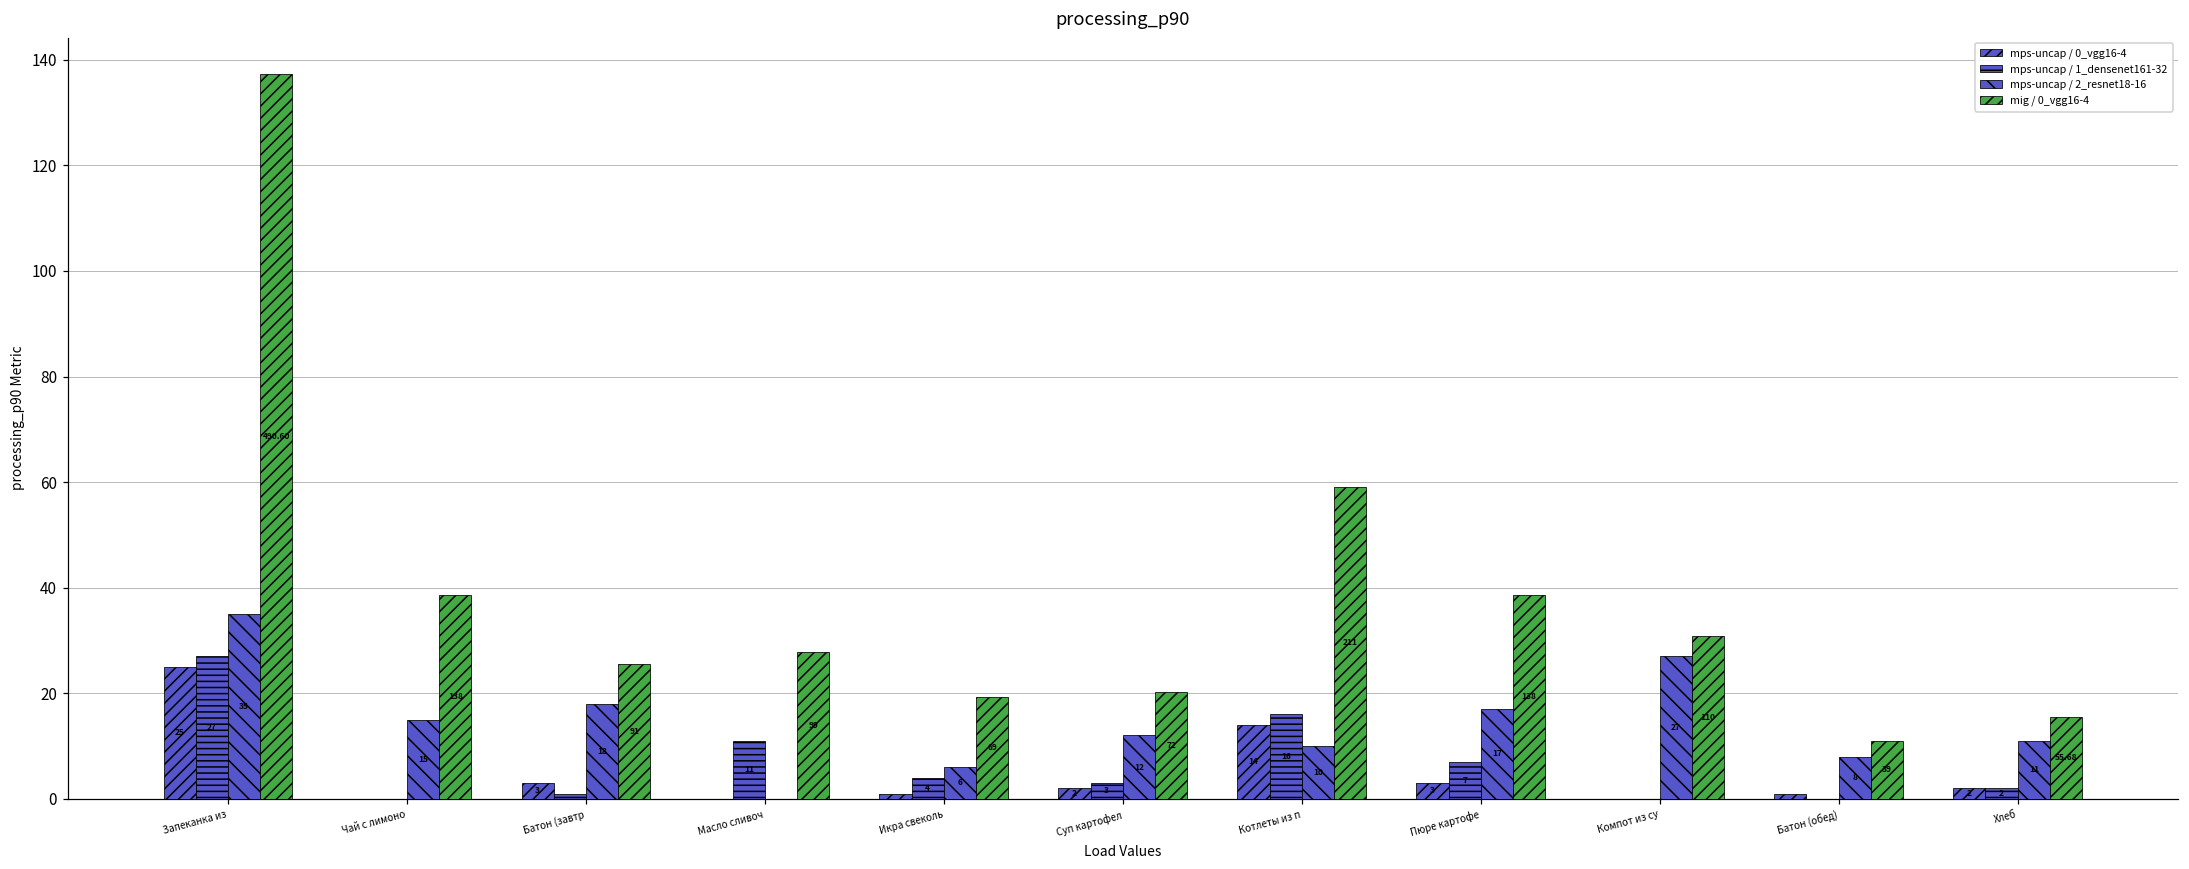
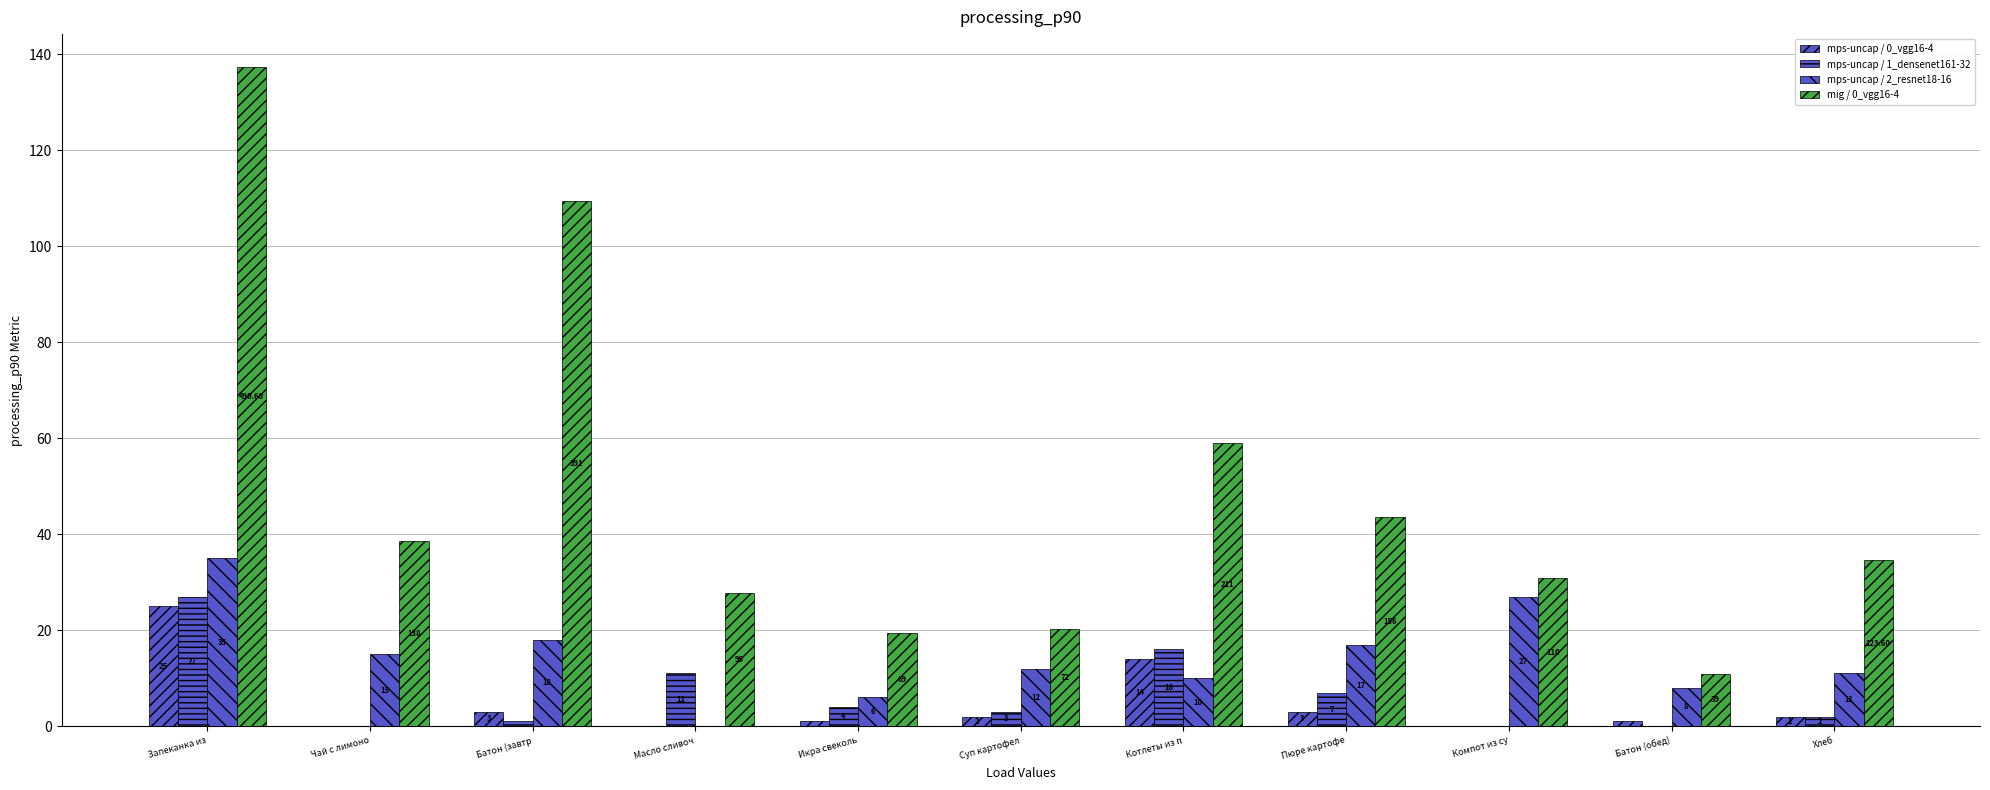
mig / 0_vgg16-4, Батон (завтр: 91 -> 391
mig / 0_vgg16-4, Пюре картофе: 138 -> 156
mig / 0_vgg16-4, Хлеб: 55.68 -> 123.60
